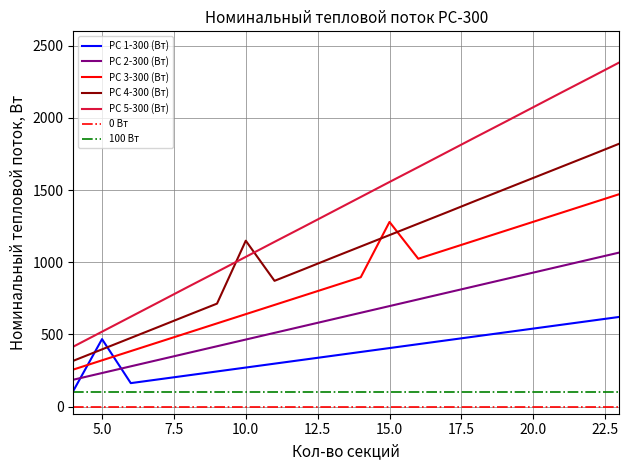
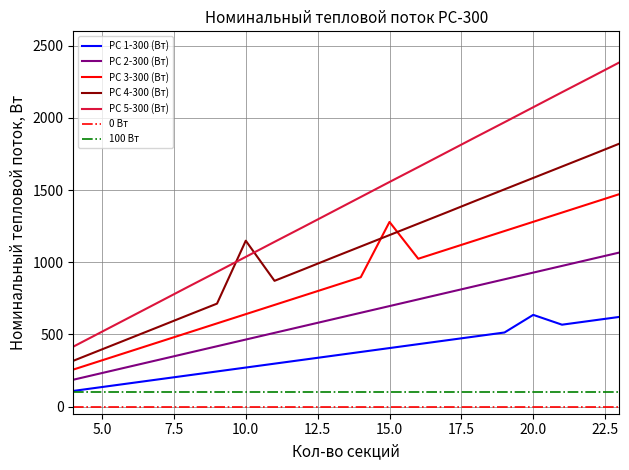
РС 1-300 (Вт), 5.0: 470 -> 140
РС 1-300 (Вт), 20.0: 540 -> 640
